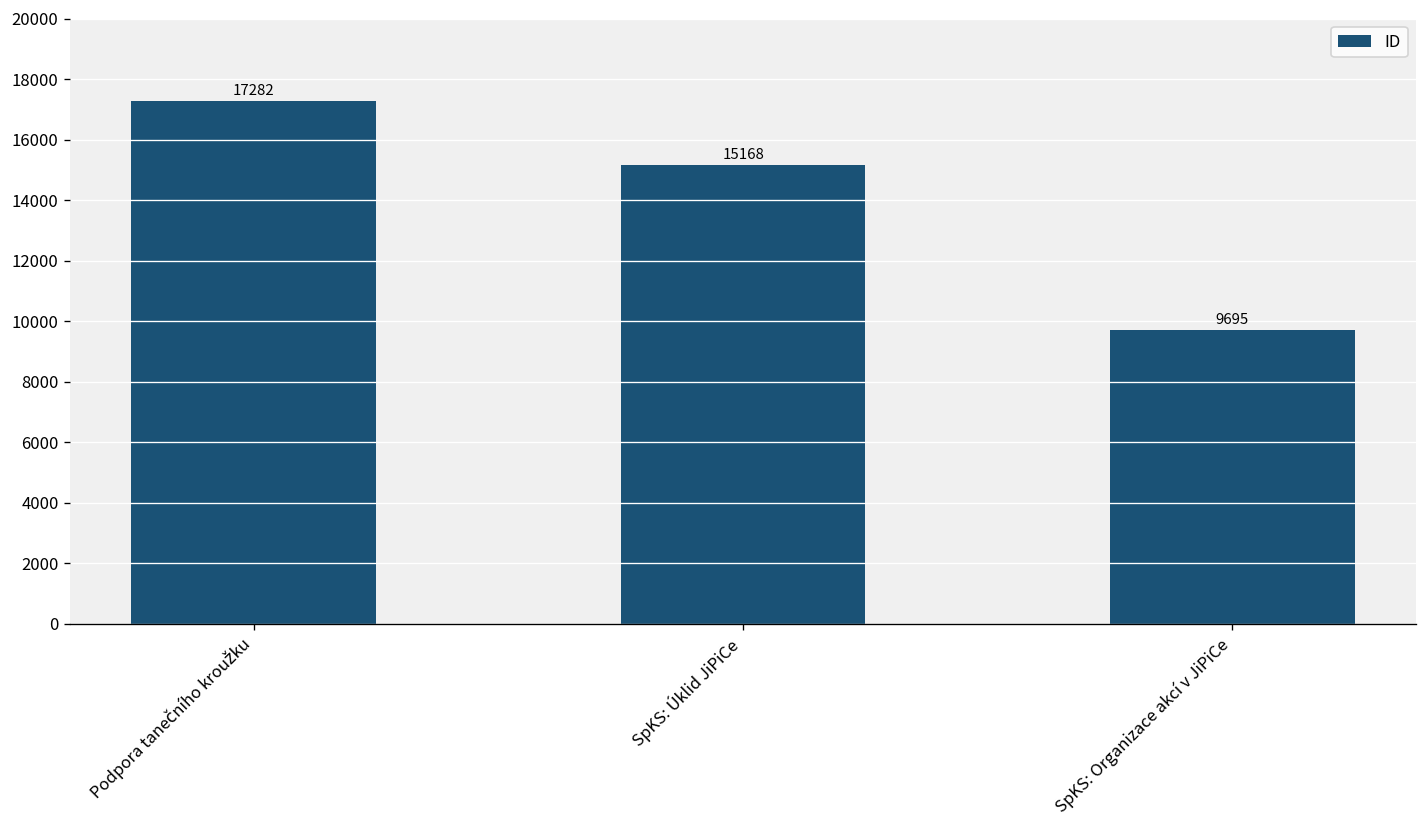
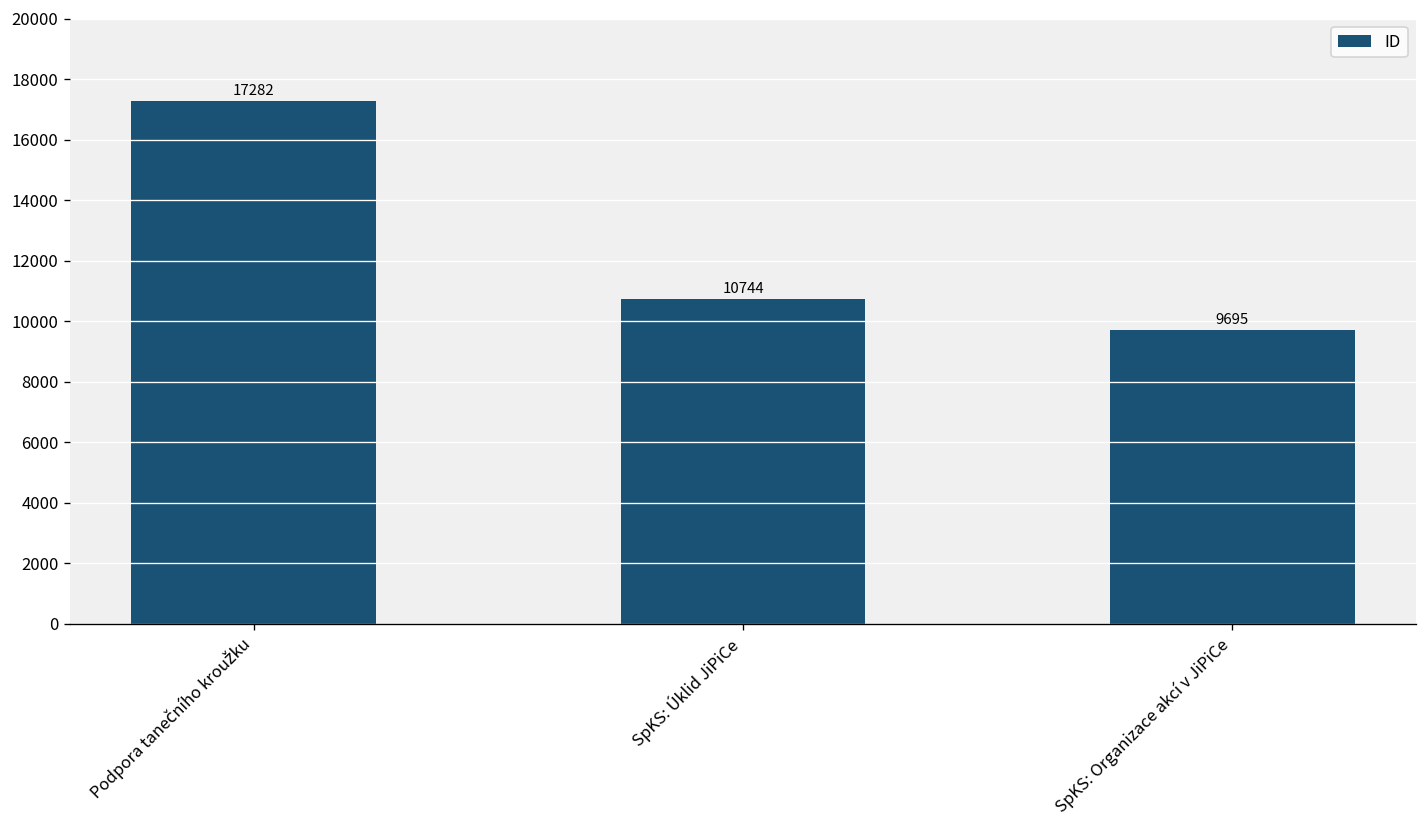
SpKS: Úklid JiPiCe: 15168 -> 10744
